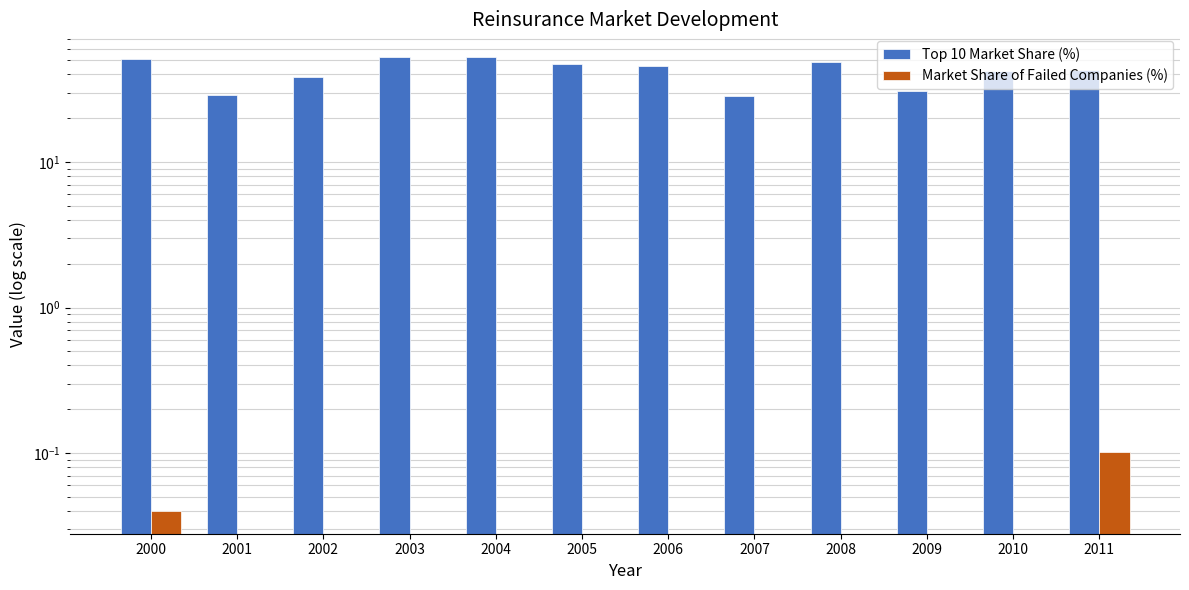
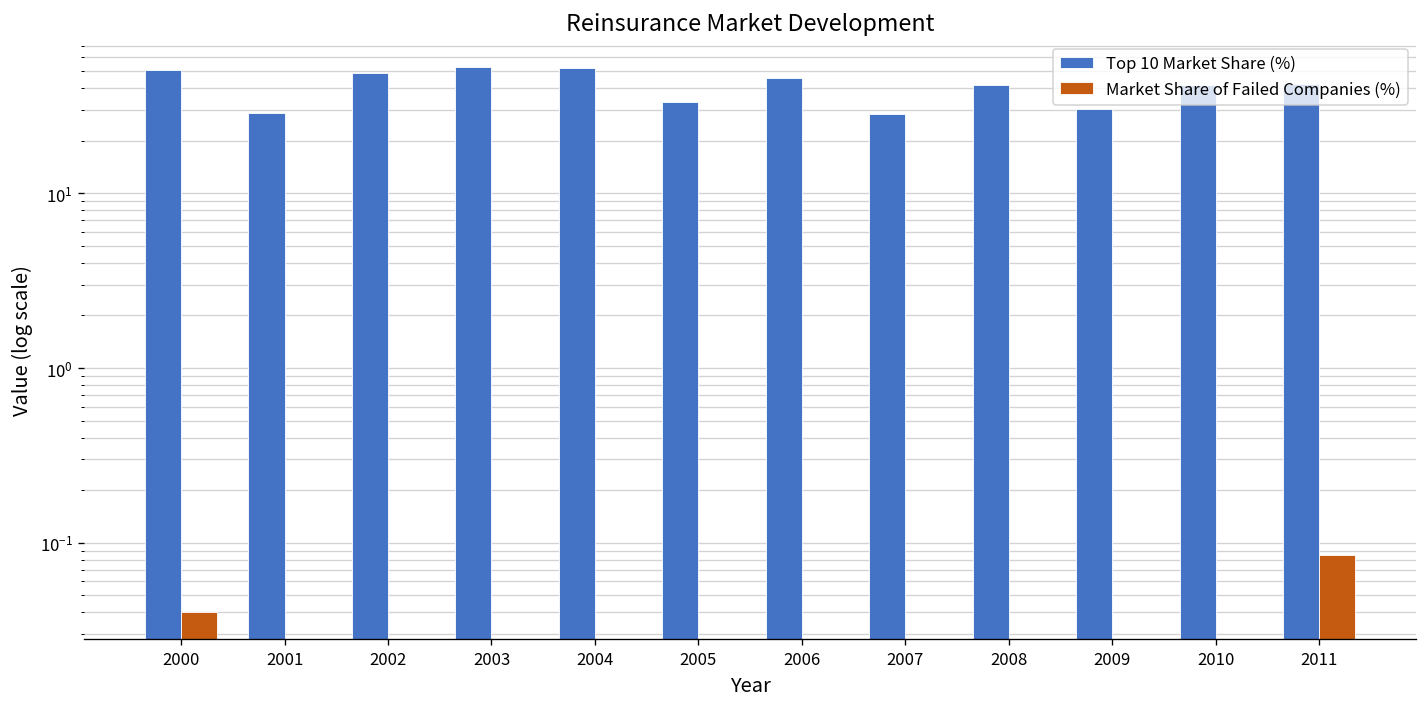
Top 10 Market Share (%), 2002: 39 -> 49
Top 10 Market Share (%), 2005: 47 -> 33
Top 10 Market Share (%), 2008: 49 -> 42
Market Share of Failed Companies (%), 2011: 0.10 -> 0.09
